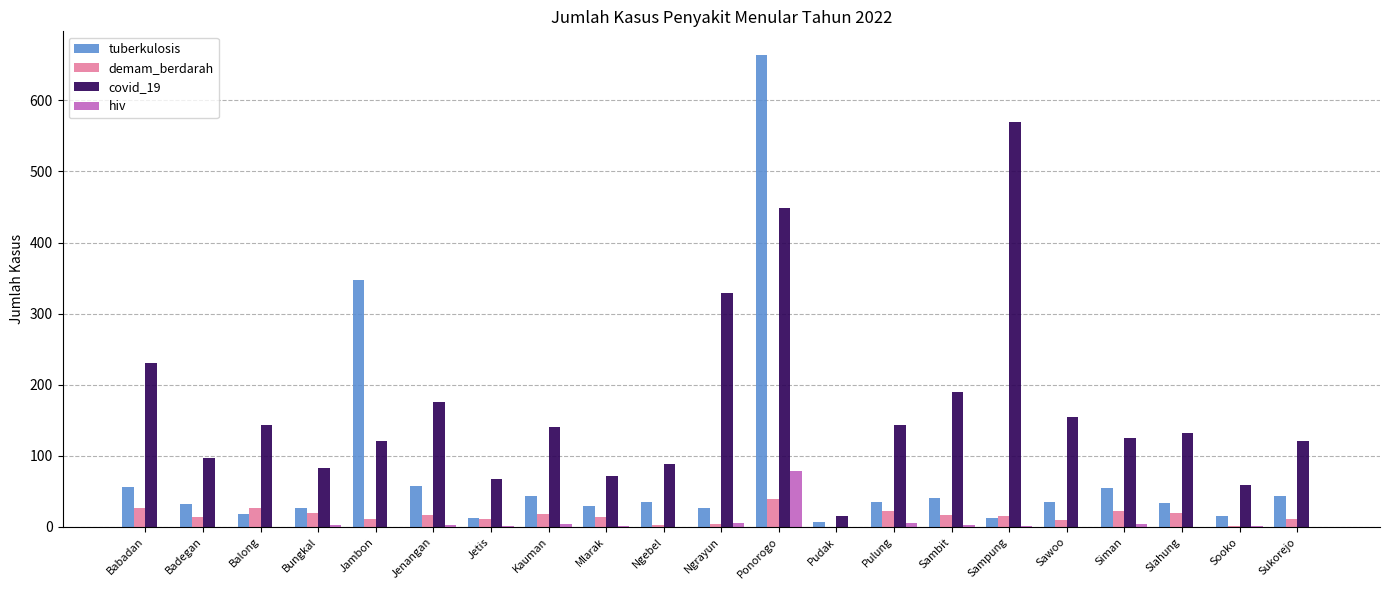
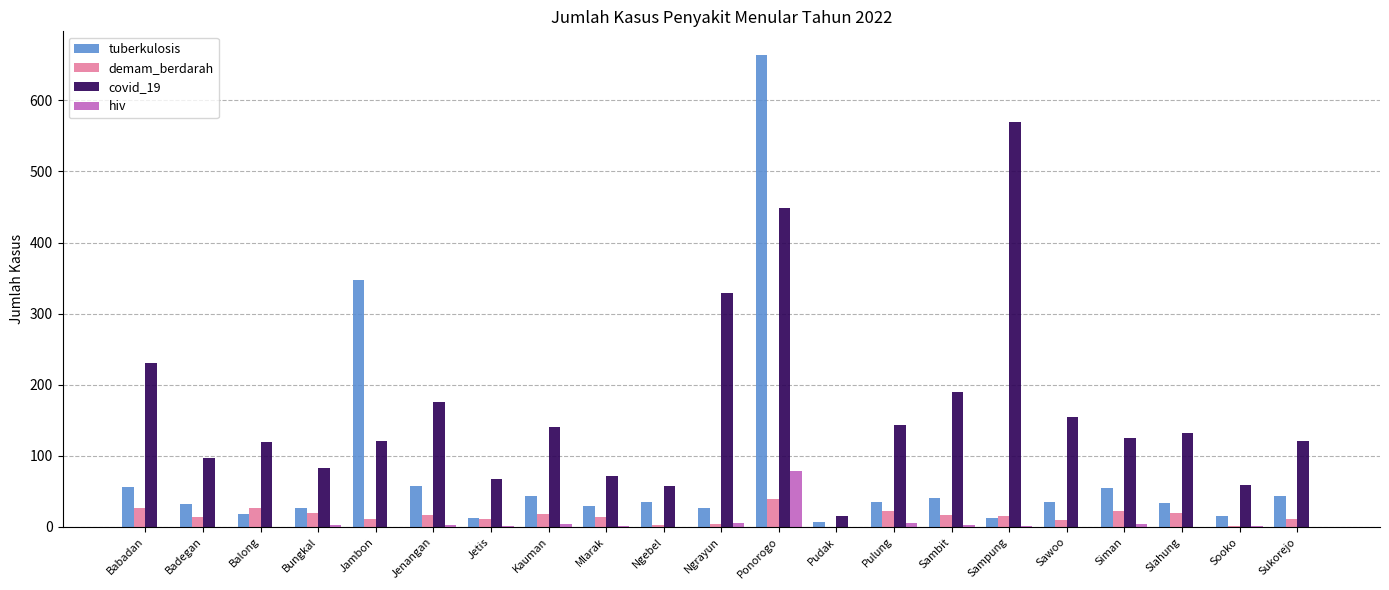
covid_19, Balong: 140 -> 120
covid_19, Ngebel: 90 -> 60
